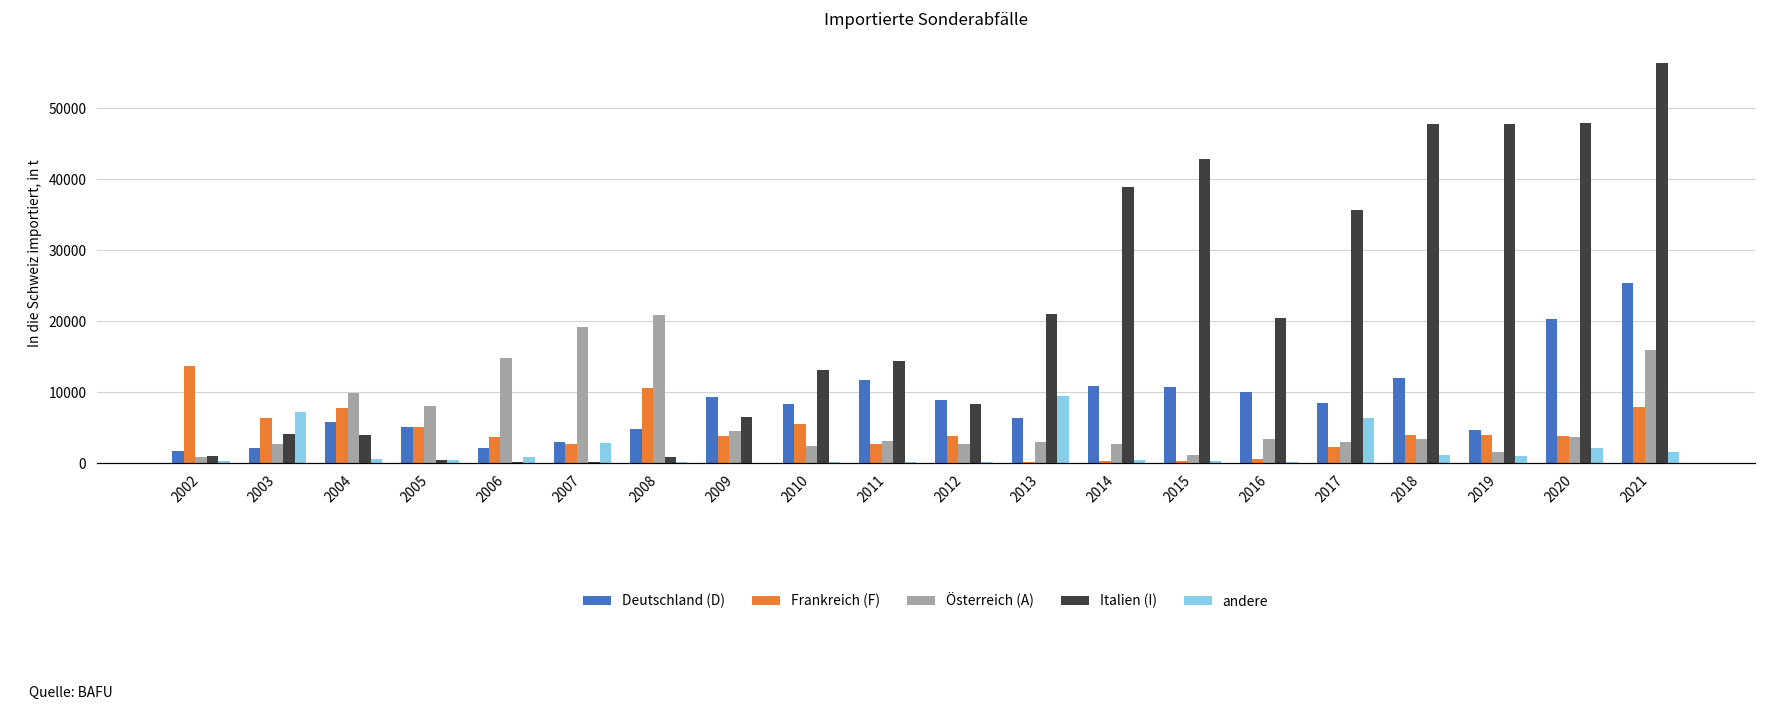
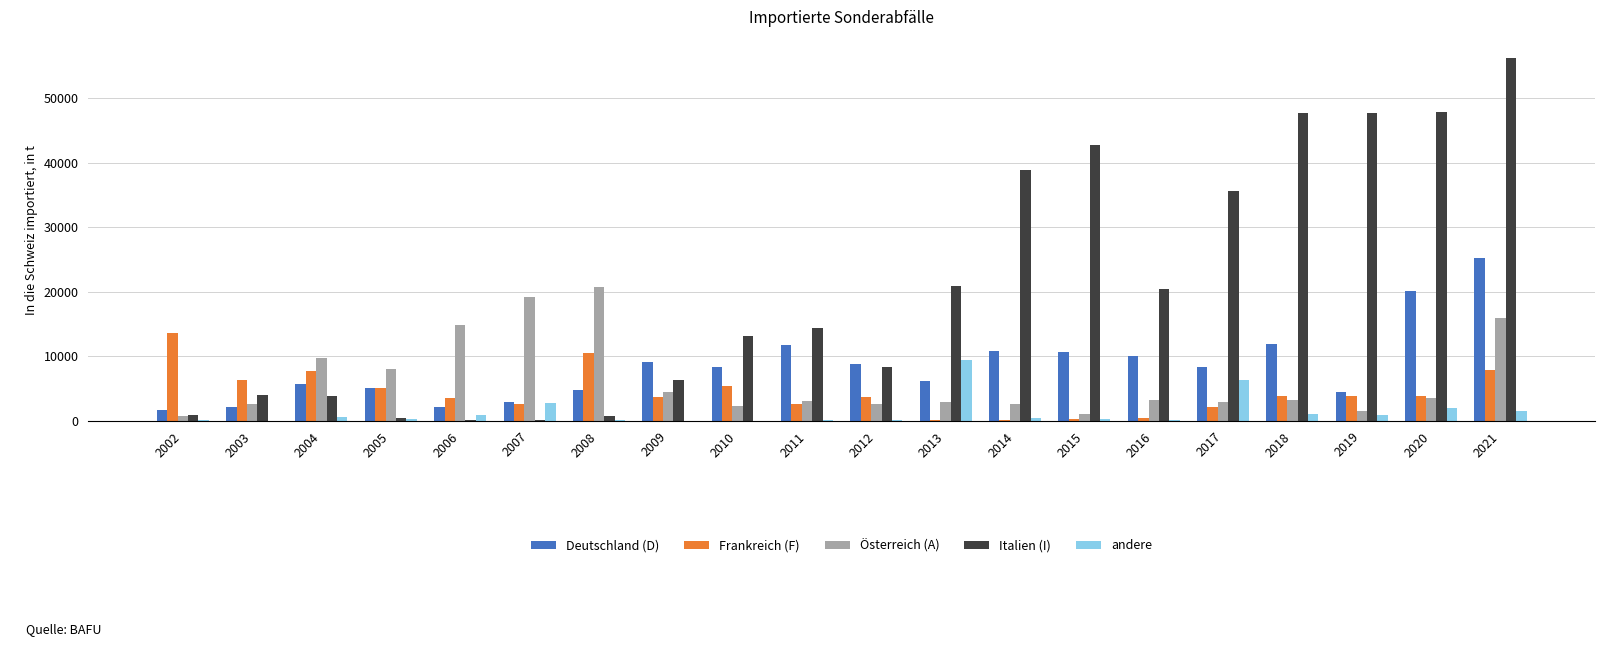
andere, 2003: 7000 -> 0
